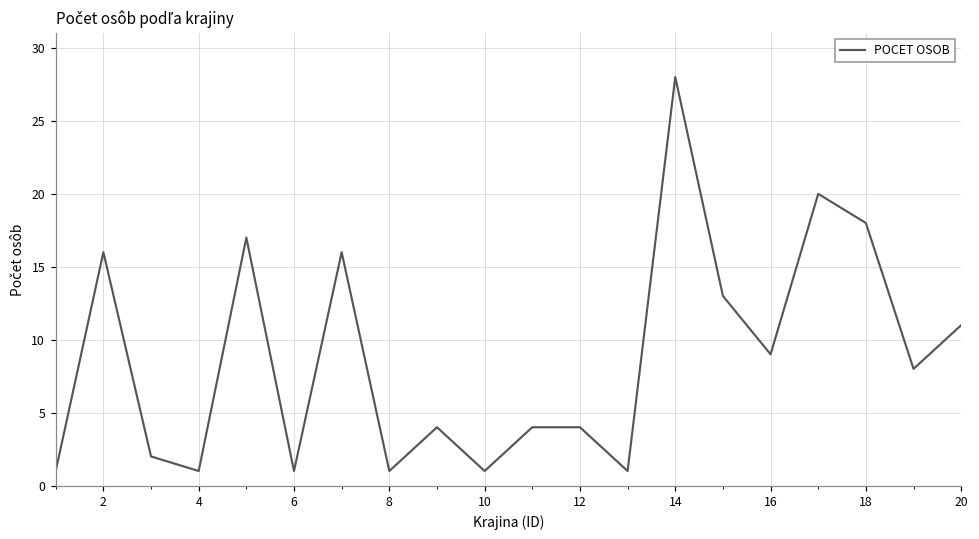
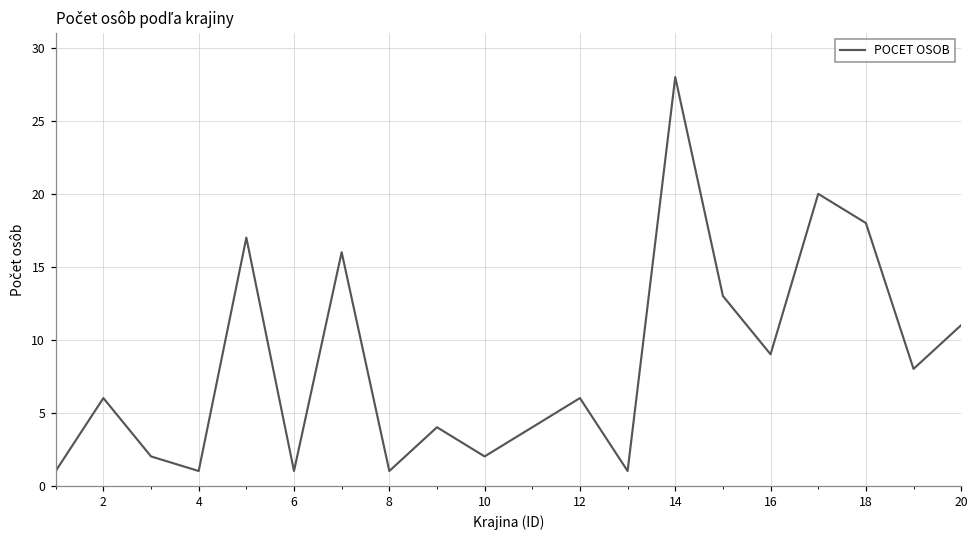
2: 16 -> 6
10: 1 -> 2
12: 4 -> 6
